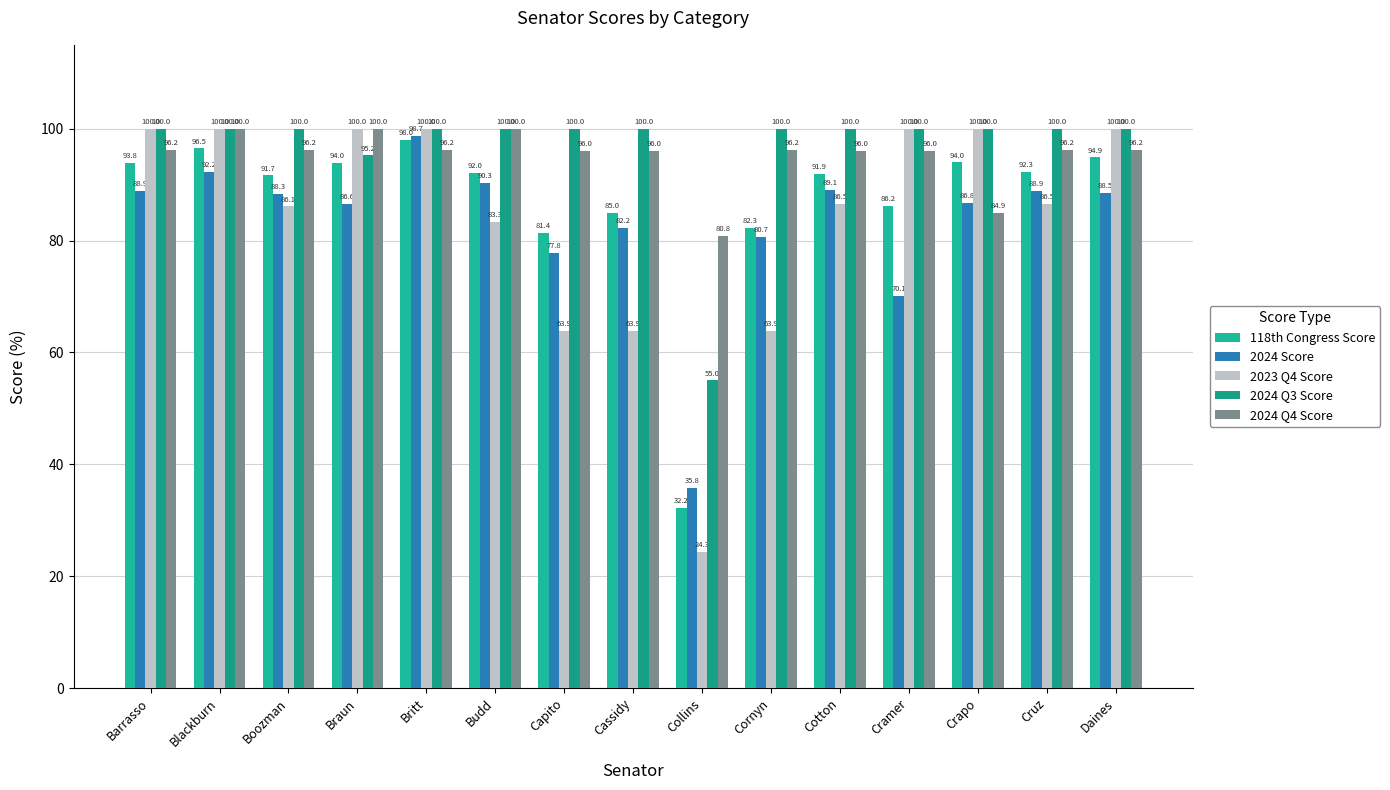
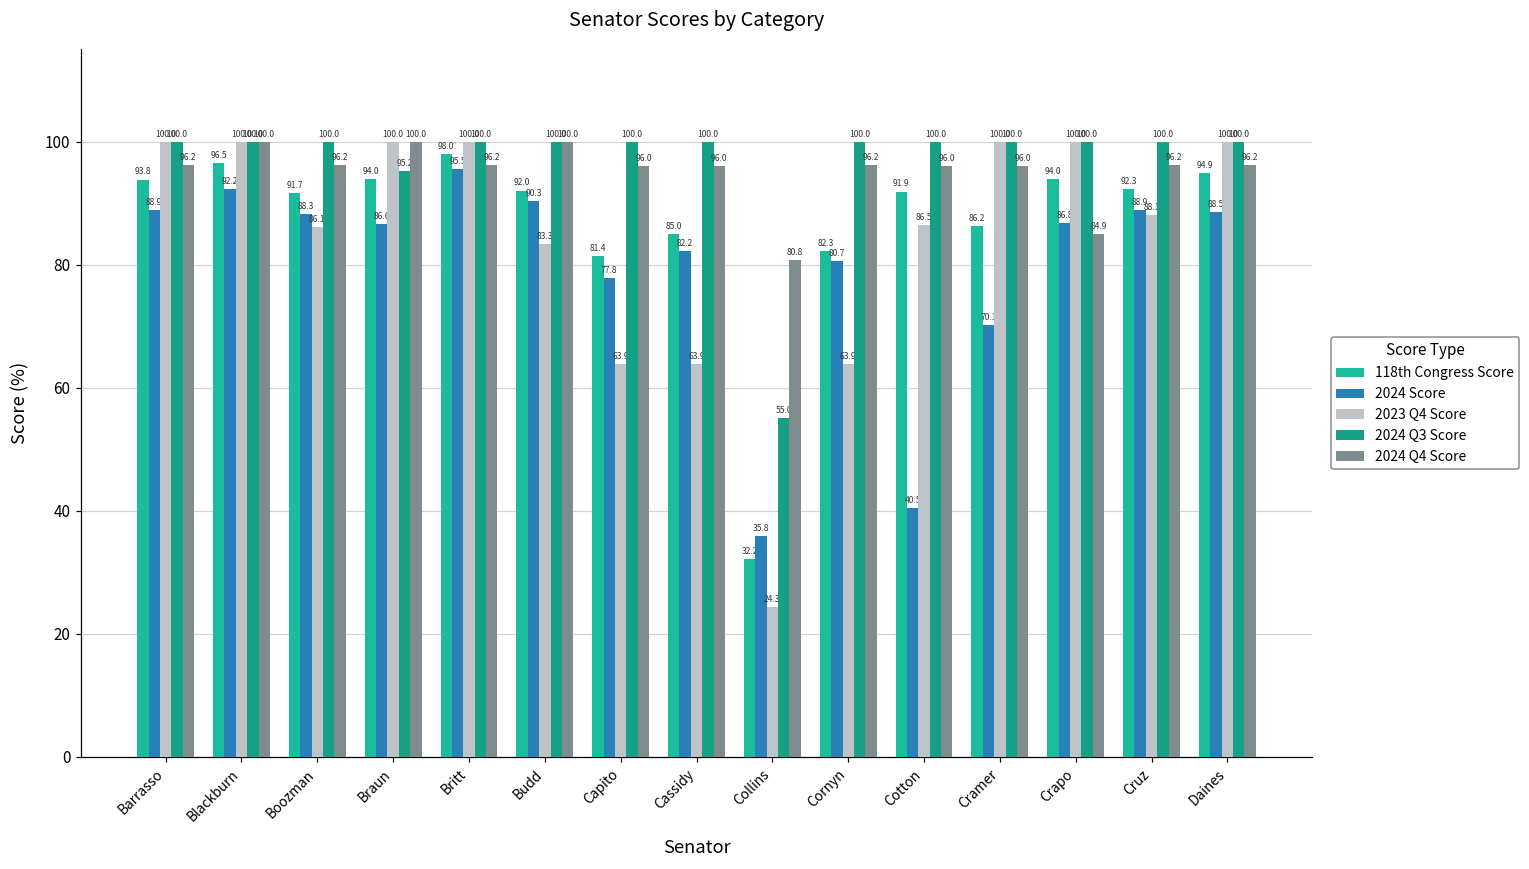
2024 Score, Britt: 98.7 -> 95.5
2024 Score, Cotton: 89.1 -> 40.5
2023 Q4 Score, Cruz: 86.5 -> 88.1
